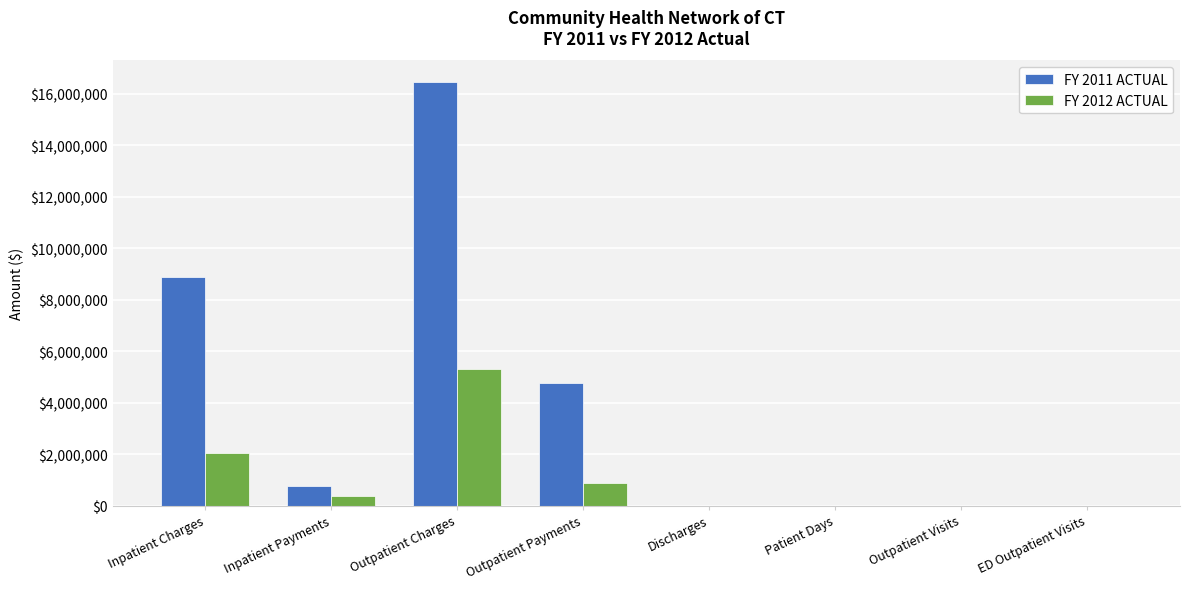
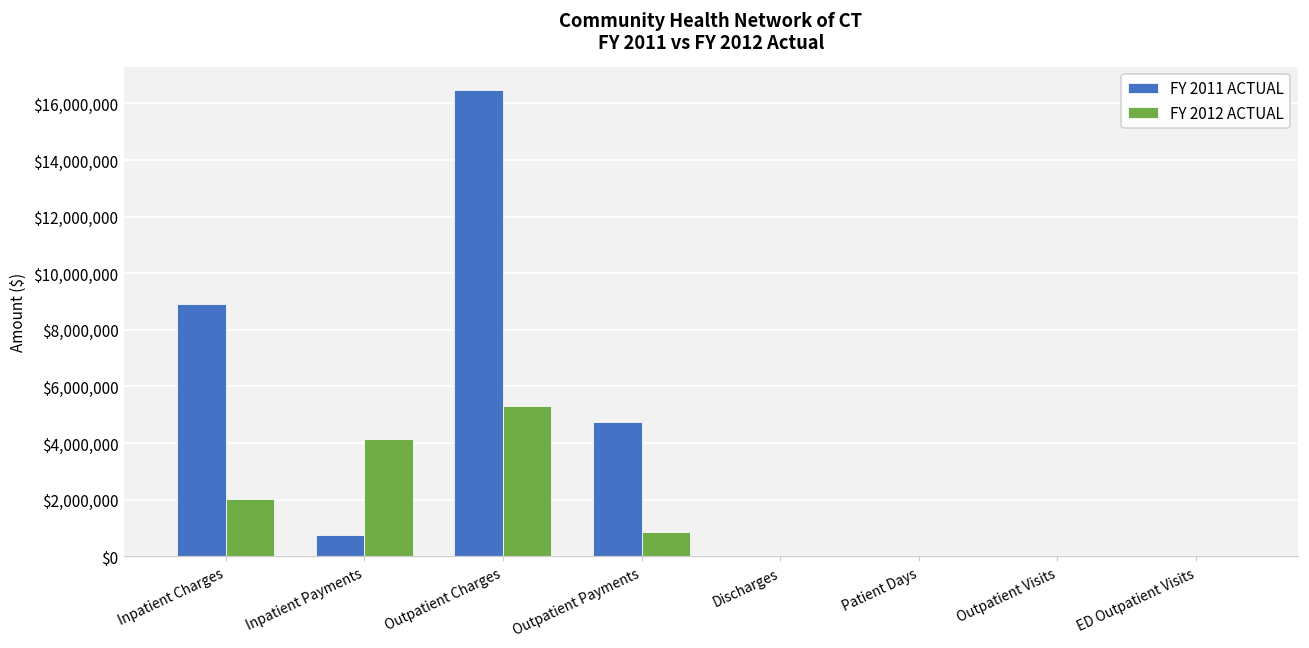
FY 2012 ACTUAL, Inpatient Payments: $400,000 -> $4,200,000
